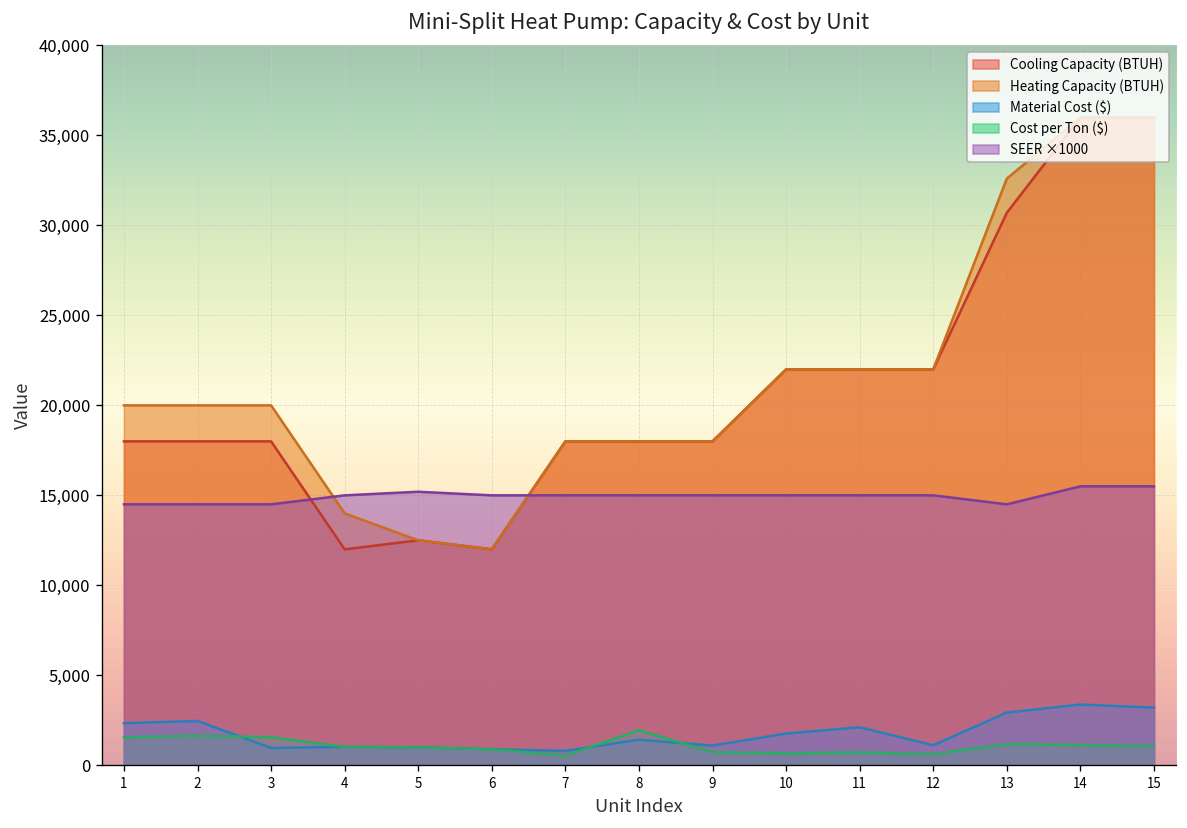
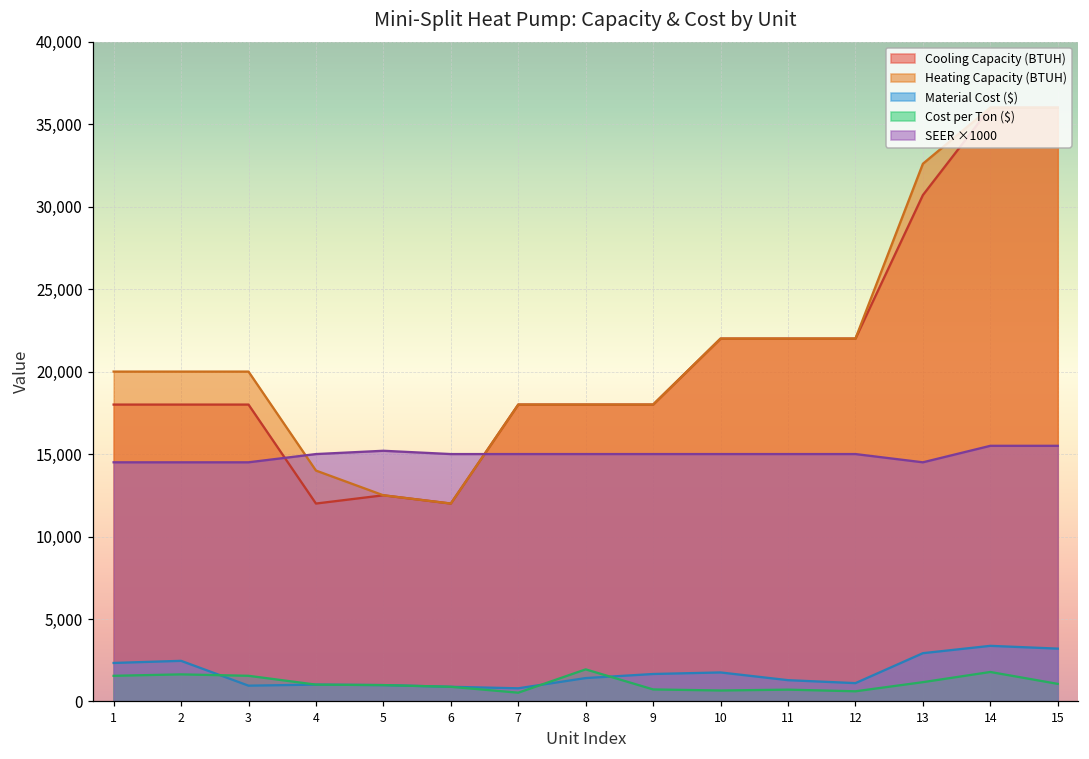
Material Cost ($), 9: 1,100 -> 1,700
Material Cost ($), 11: 2,100 -> 1,300
Cost per Ton ($), 14: 1,100 -> 1,800
